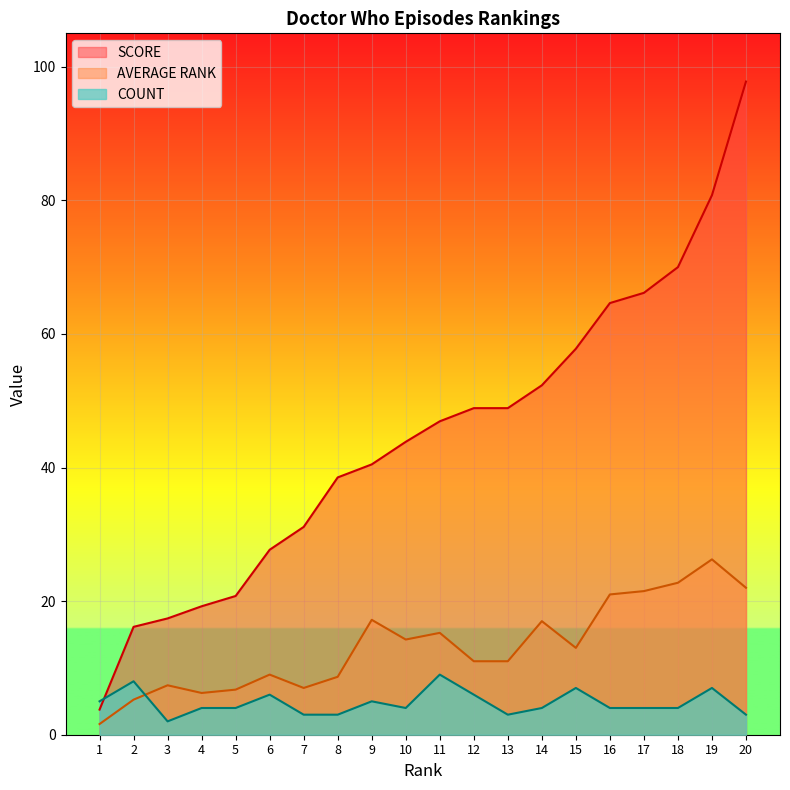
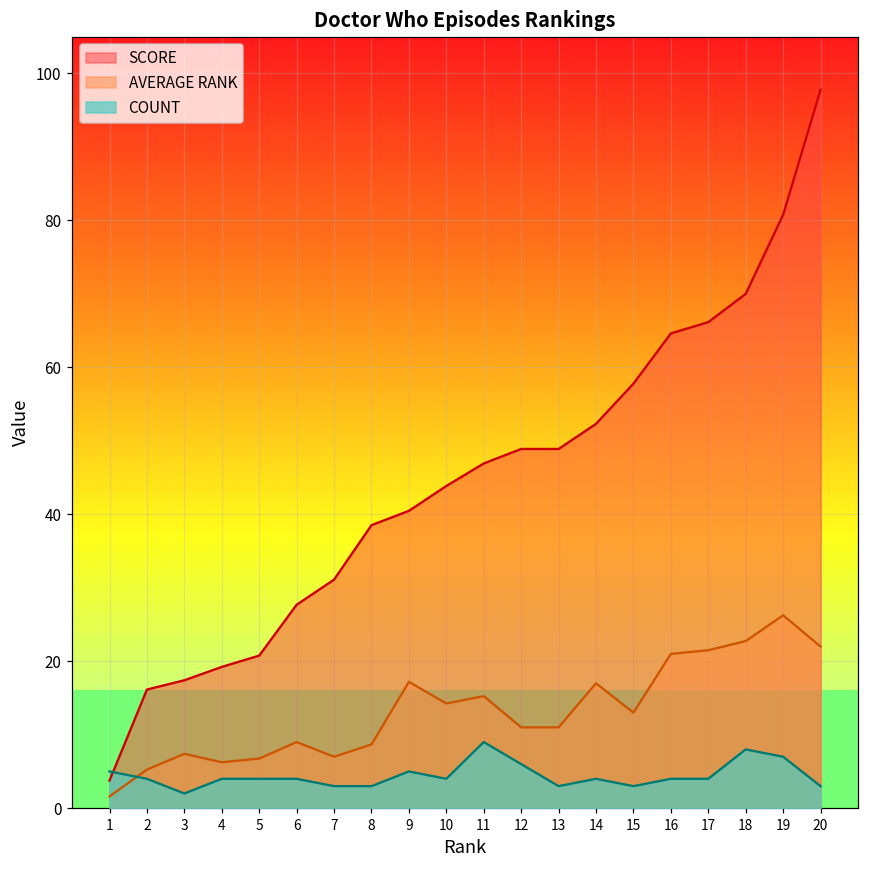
COUNT, 2: 8 -> 4
COUNT, 6: 6 -> 4
COUNT, 15: 7 -> 3
COUNT, 18: 4 -> 8
